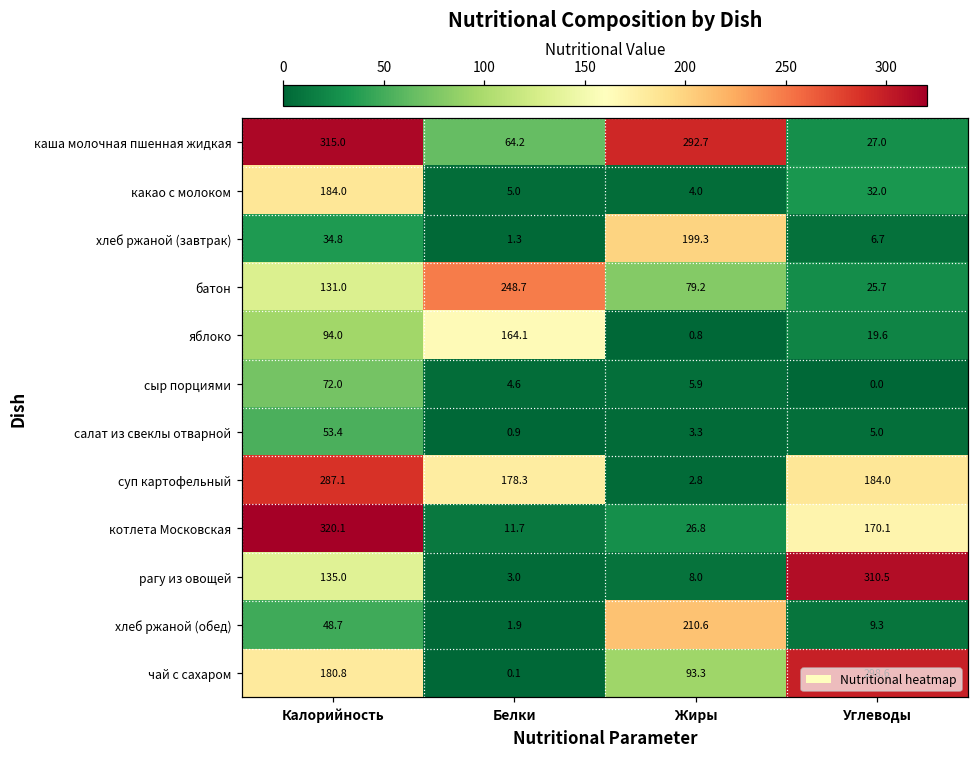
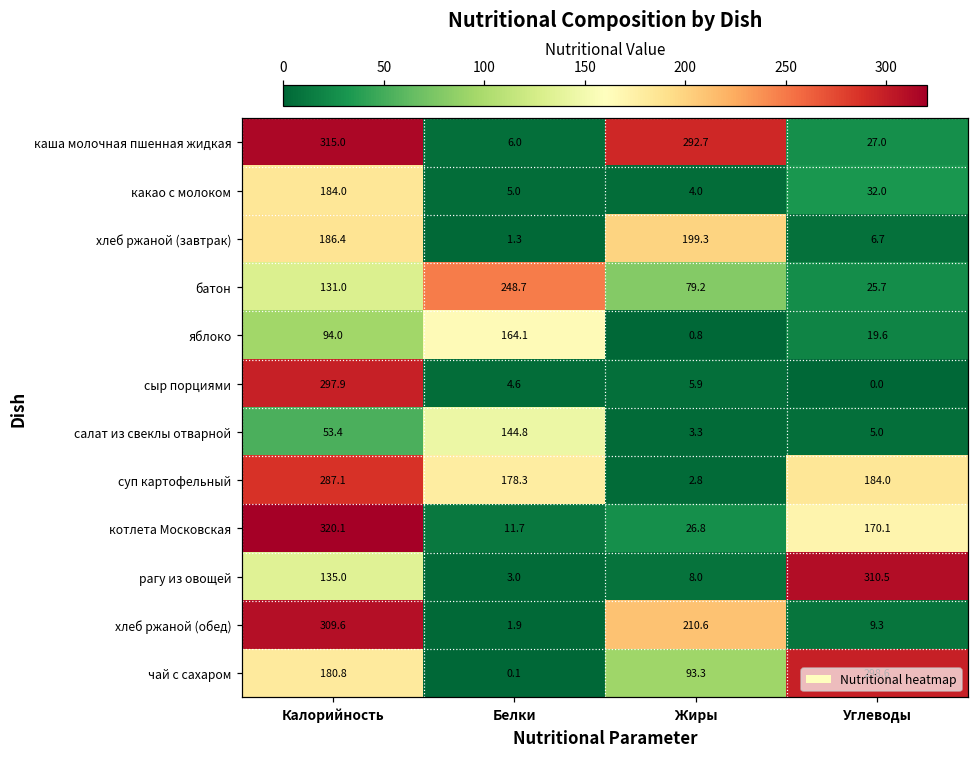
каша молочная пшенная жидкая, Белки: 64.2 -> 6.0
хлеб ржаной (завтрак), Калорийность: 34.8 -> 186.4
сыр порциями, Калорийность: 72.0 -> 297.9
салат из свеклы отварной, Белки: 0.9 -> 144.8
хлеб ржаной (обед), Калорийность: 48.7 -> 309.6
